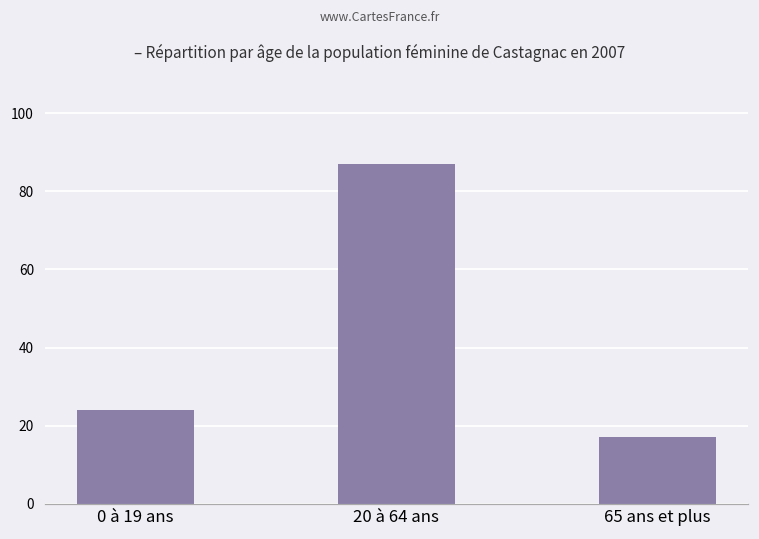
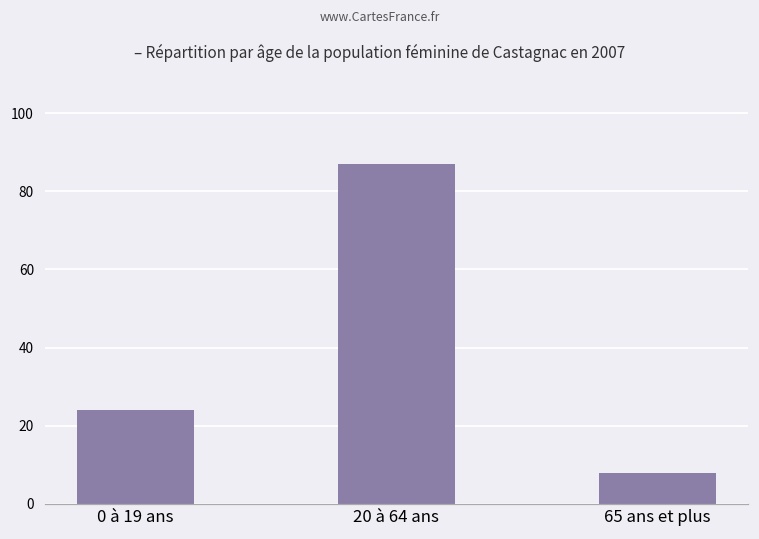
65 ans et plus: 17 -> 8
